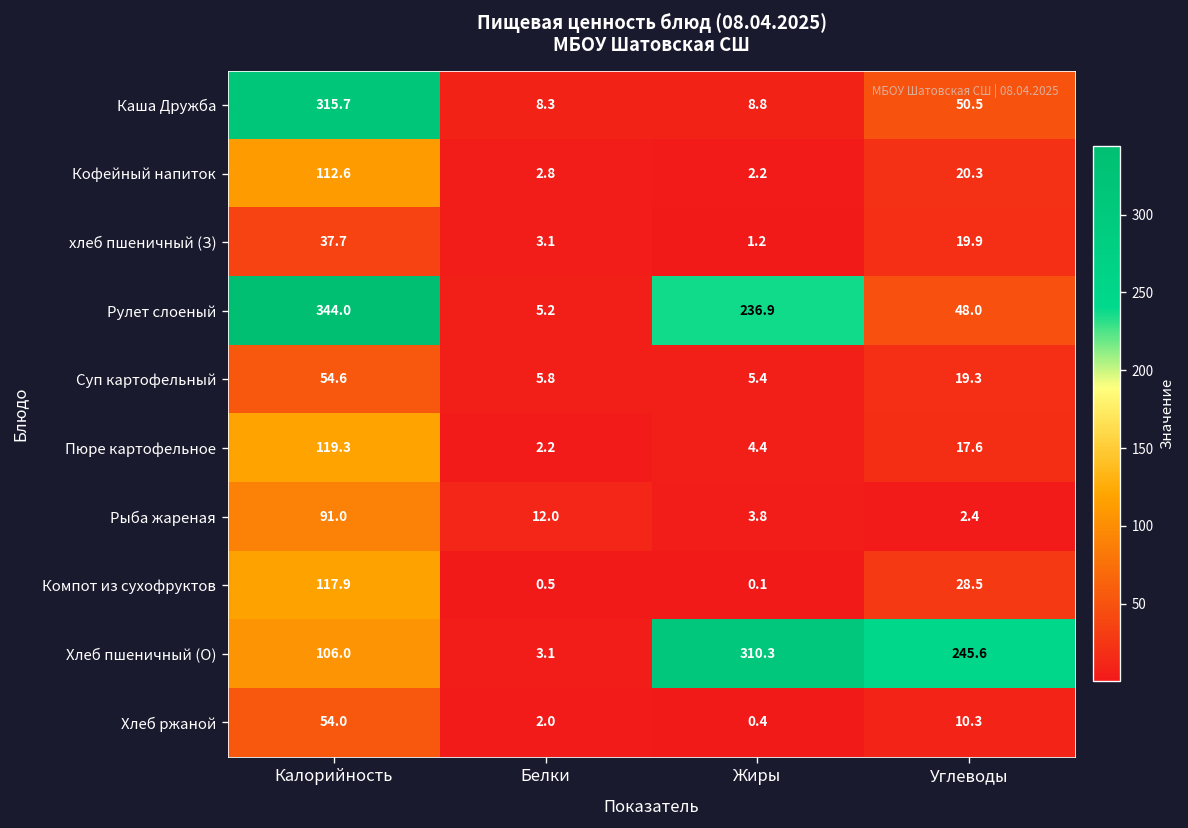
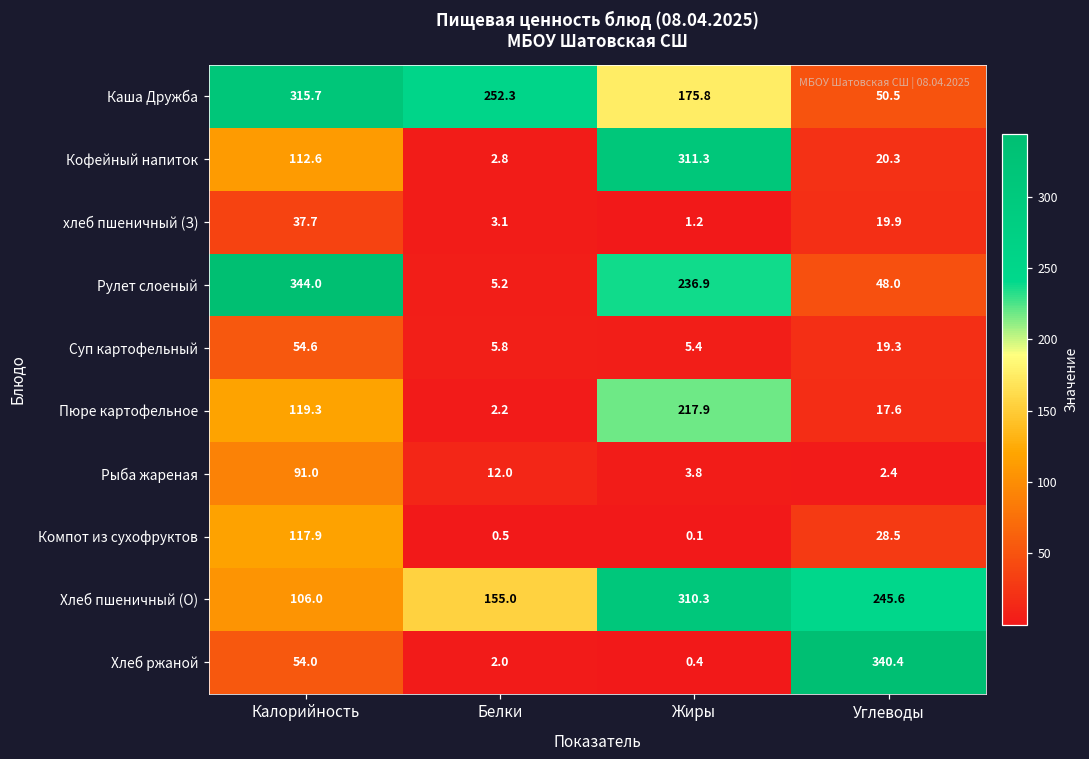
Каша Дружба, Белки: 8.3 -> 252.3
Каша Дружба, Жиры: 8.8 -> 175.8
Кофейный напиток, Жиры: 2.2 -> 311.3
Пюре картофельное, Жиры: 4.4 -> 217.9
Хлеб пшеничный (О), Белки: 3.1 -> 155.0
Хлеб ржаной, Углеводы: 10.3 -> 340.4
